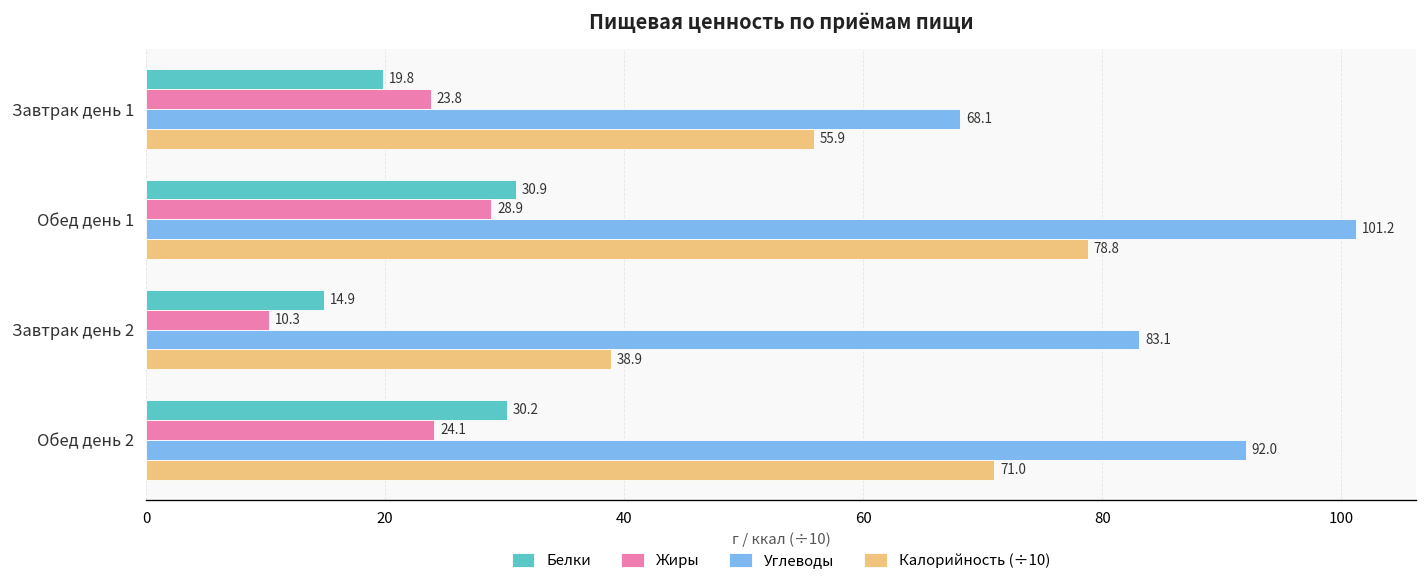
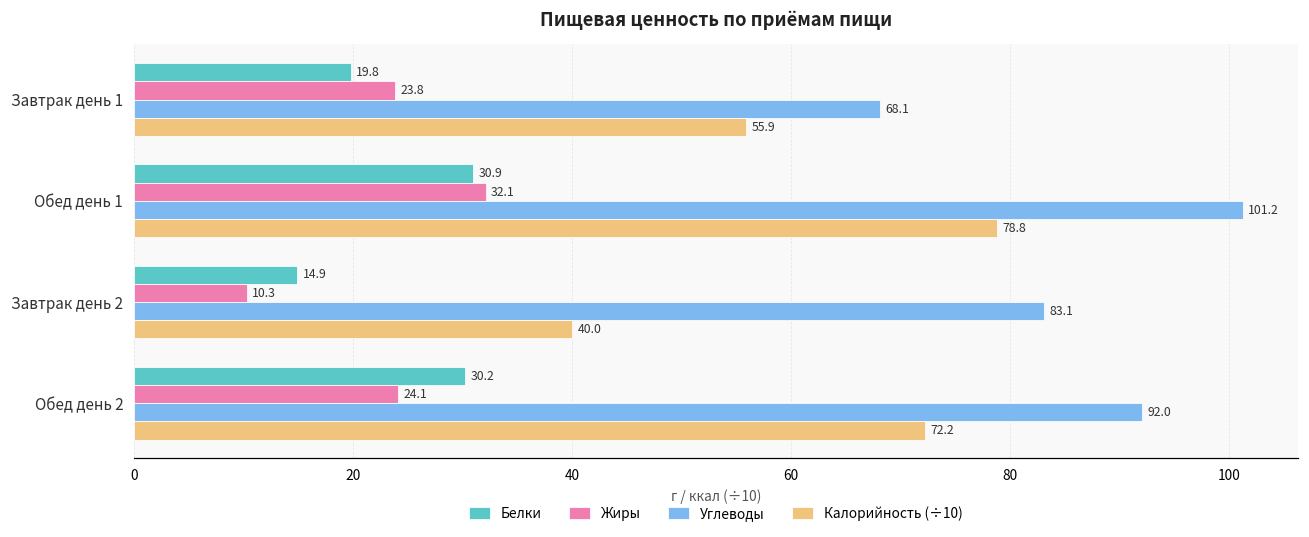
Жиры, Обед день 1: 28.9 -> 32.1
Калорийность (÷10), Завтрак день 2: 38.9 -> 40.0
Калорийность (÷10), Обед день 2: 71.0 -> 72.2
